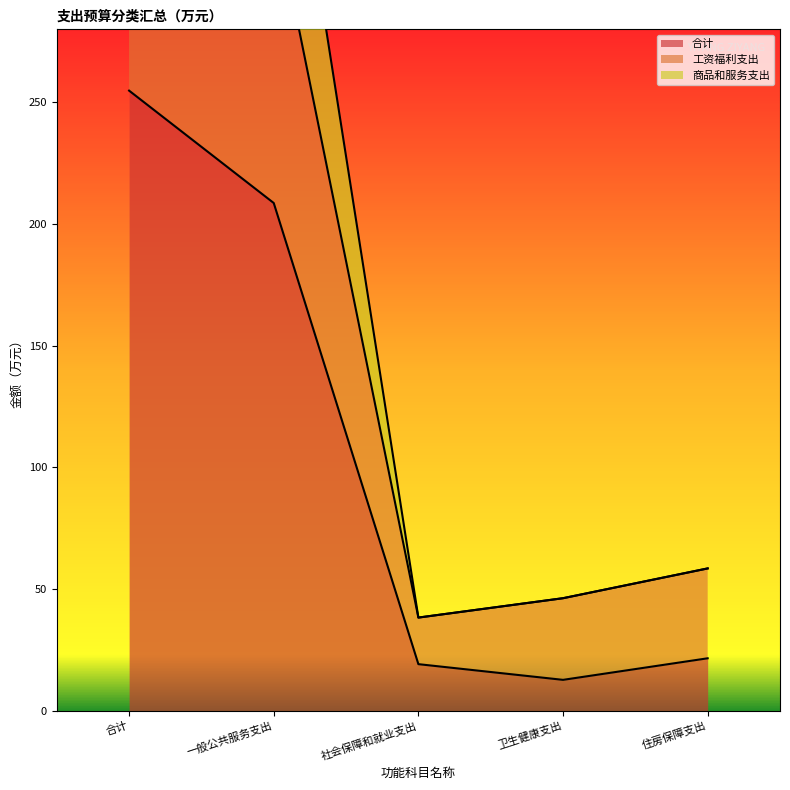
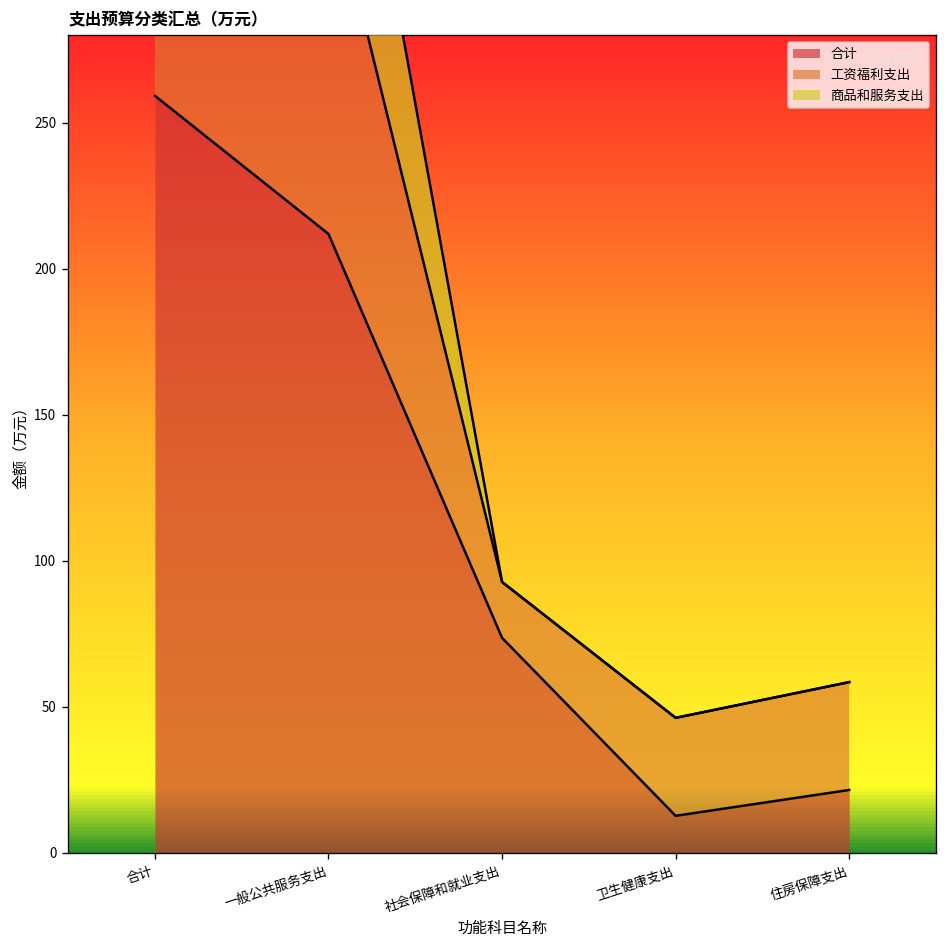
合计, 合计: 255 -> 259
合计, 一般公共服务支出: 209 -> 212
合计, 社会保障和就业支出: 19 -> 74
